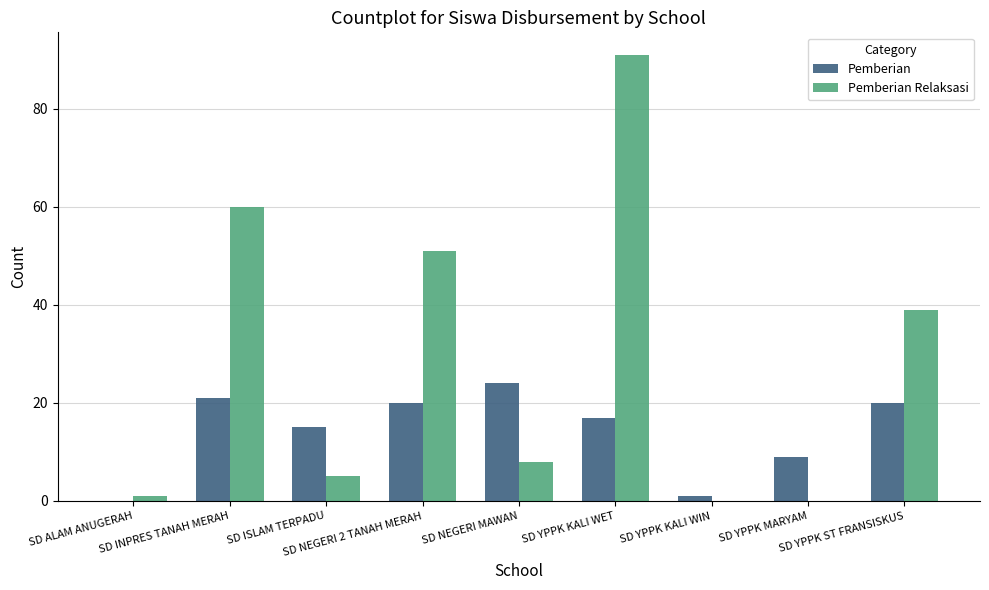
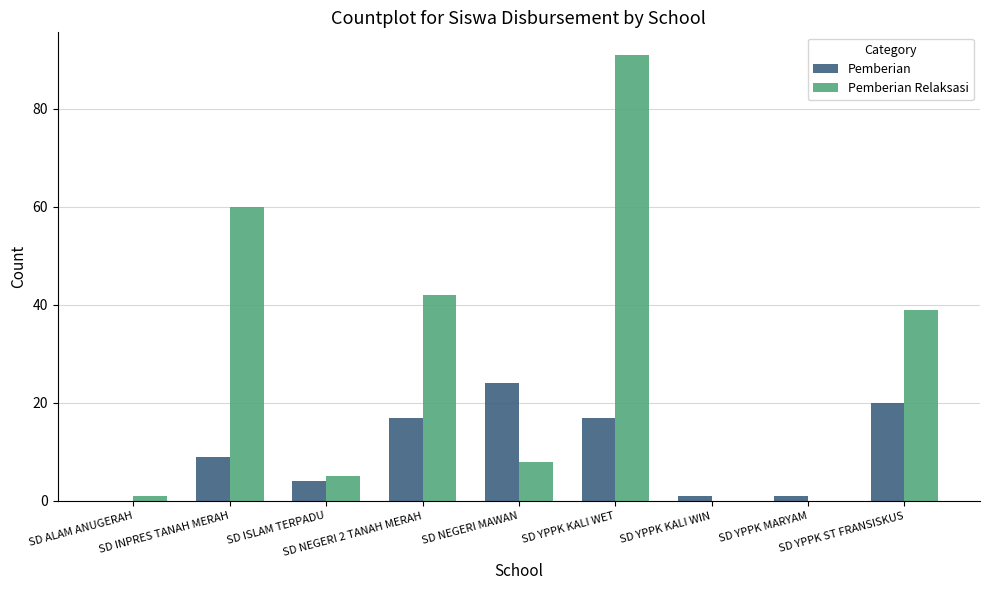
Pemberian, SD INPRES TANAH MERAH: 21 -> 9
Pemberian, SD ISLAM TERPADU: 15 -> 4
Pemberian, SD NEGERI 2 TANAH MERAH: 20 -> 17
Pemberian Relaksasi, SD NEGERI 2 TANAH MERAH: 51 -> 42
Pemberian, SD YPPK MARYAM: 9 -> 1
